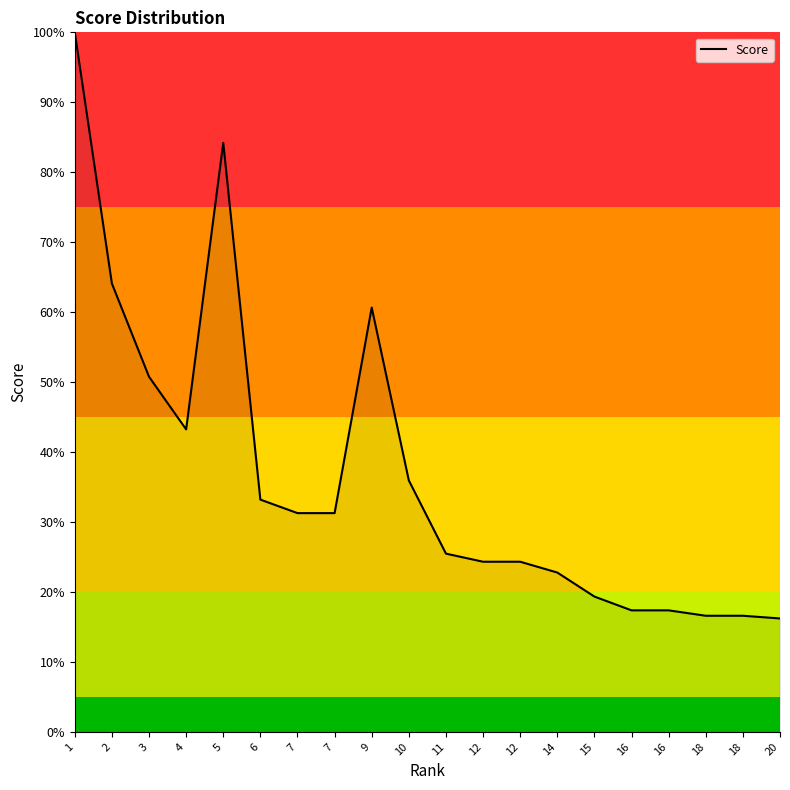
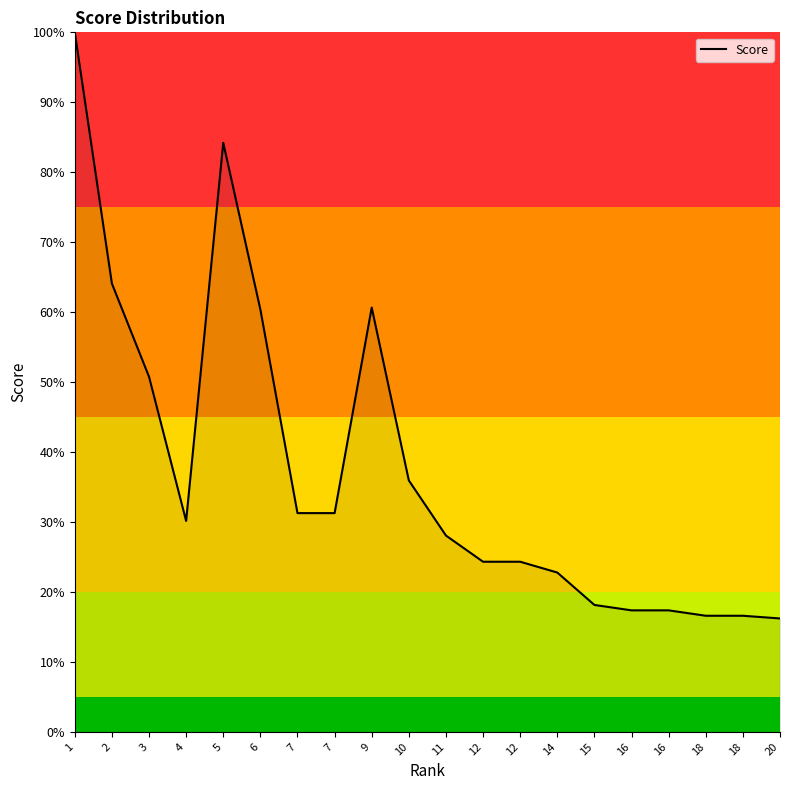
4: 43% -> 30%
6: 33% -> 60%
11: 25% -> 28%
15: 19% -> 18%
